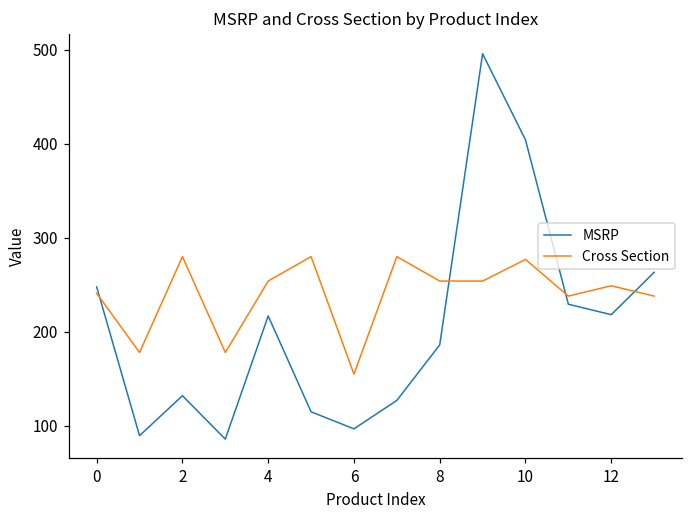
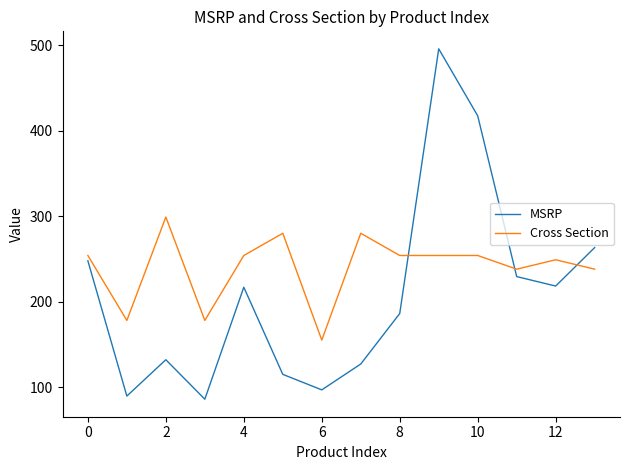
Cross Section, 0: 240 -> 250
Cross Section, 2: 280 -> 300
MSRP, 10: 400 -> 420
Cross Section, 10: 280 -> 250
